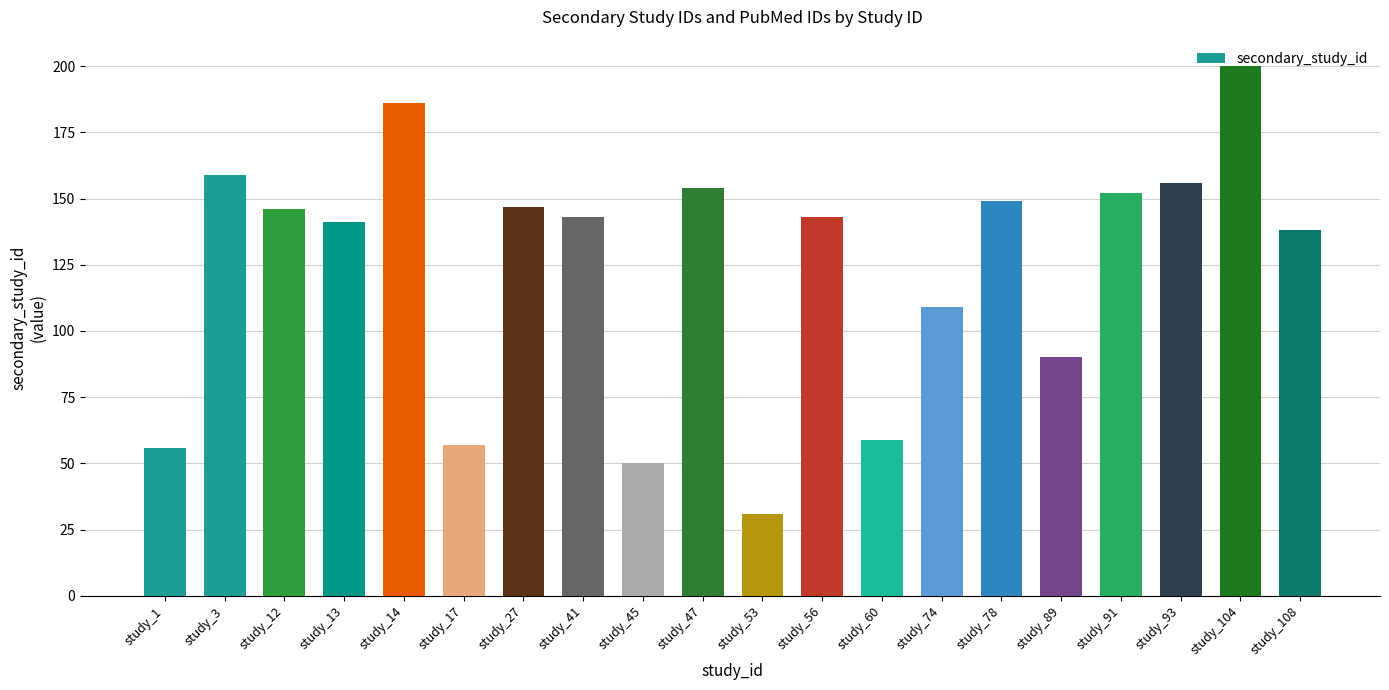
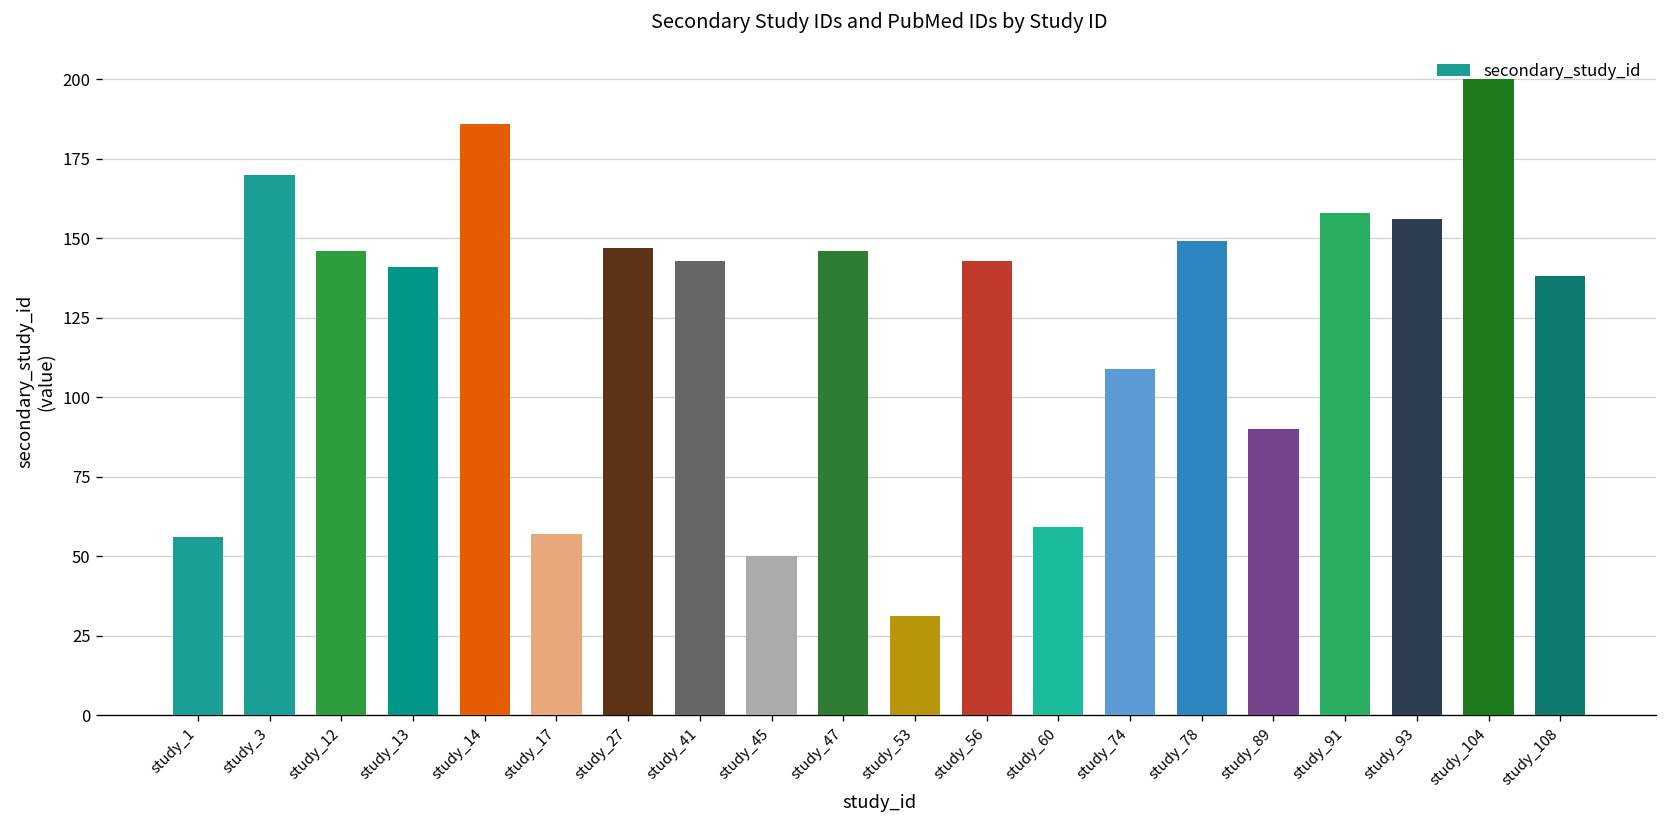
study_3: 159 -> 170
study_47: 154 -> 146
study_91: 152 -> 158
